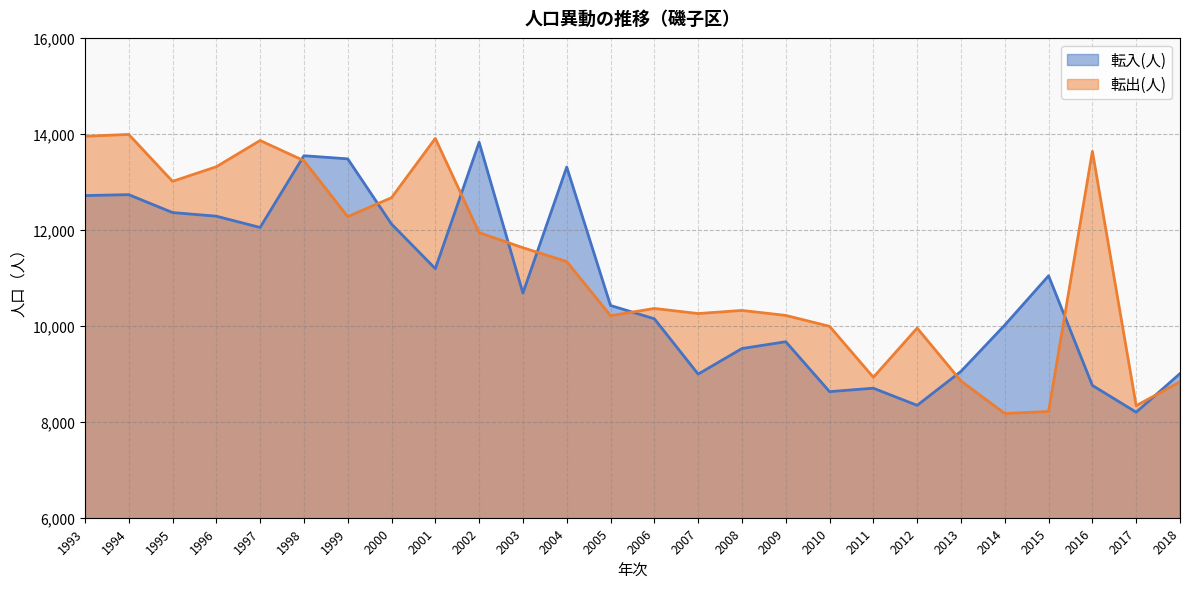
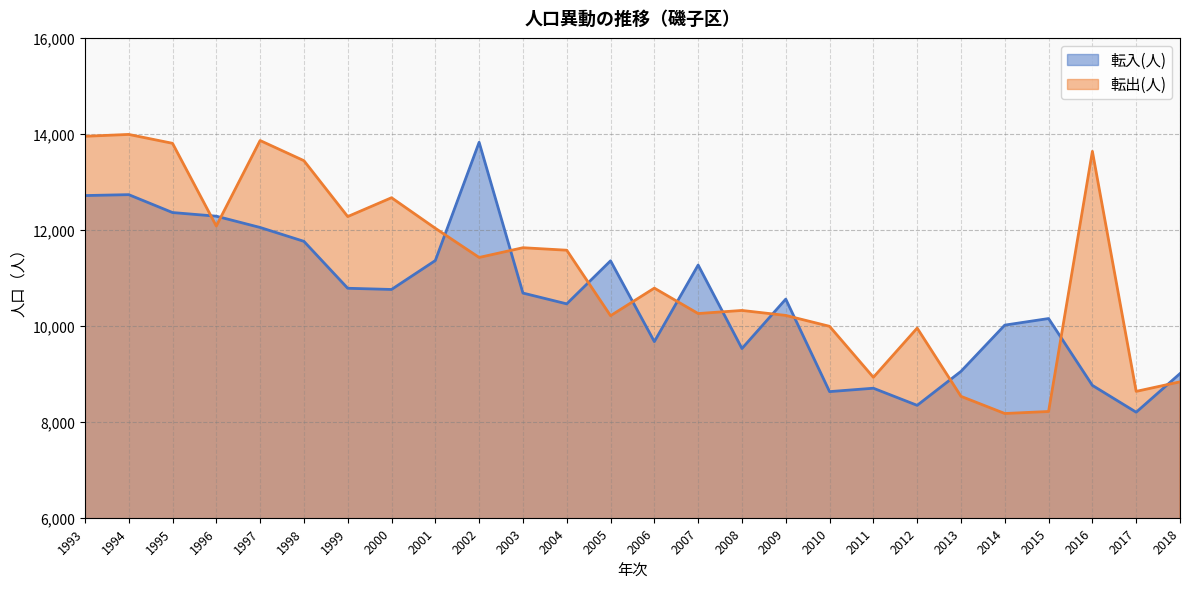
転出(人), 1995: 13,000 -> 13,800
転出(人), 1996: 13,300 -> 12,100
転入(人), 1998: 13,500 -> 11,800
転入(人), 1999: 13,500 -> 10,800
転入(人), 2000: 12,100 -> 10,800
転入(人), 2001: 11,200 -> 11,400
転出(人), 2001: 13,900 -> 12,000
転出(人), 2002: 11,900 -> 11,400
転入(人), 2004: 13,300 -> 10,500
転出(人), 2004: 11,300 -> 11,600
転入(人), 2005: 10,400 -> 11,400
転入(人), 2006: 10,100 -> 9,700
転出(人), 2006: 10,400 -> 10,800
転入(人), 2007: 9,000 -> 11,300
転入(人), 2009: 9,700 -> 10,600
転出(人), 2013: 8,800 -> 8,500
転入(人), 2015: 11,000 -> 10,200
転出(人), 2017: 8,300 -> 8,600
